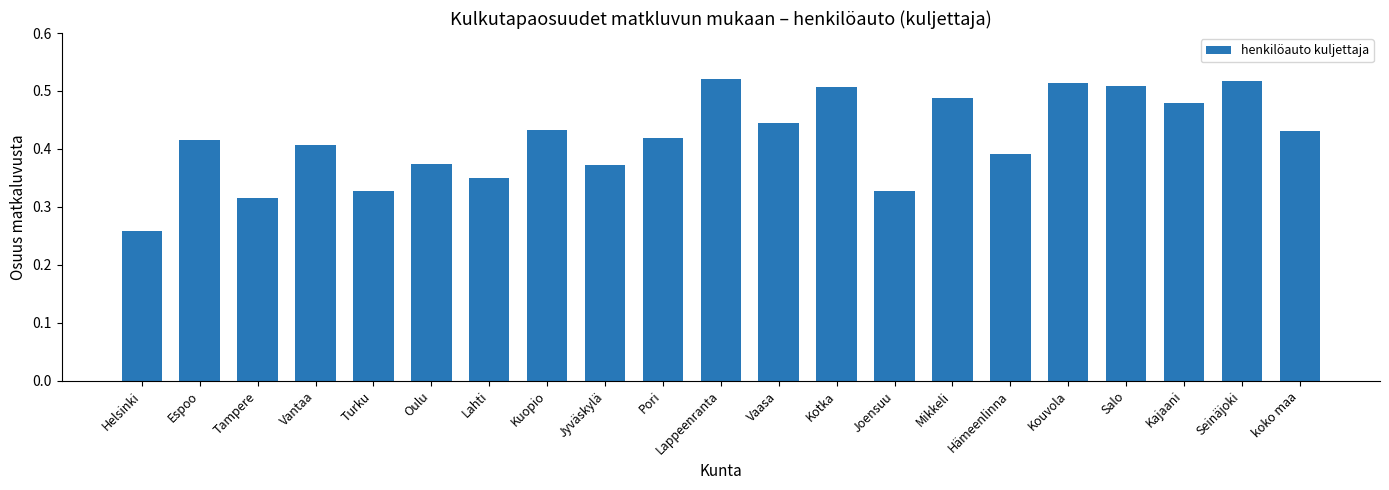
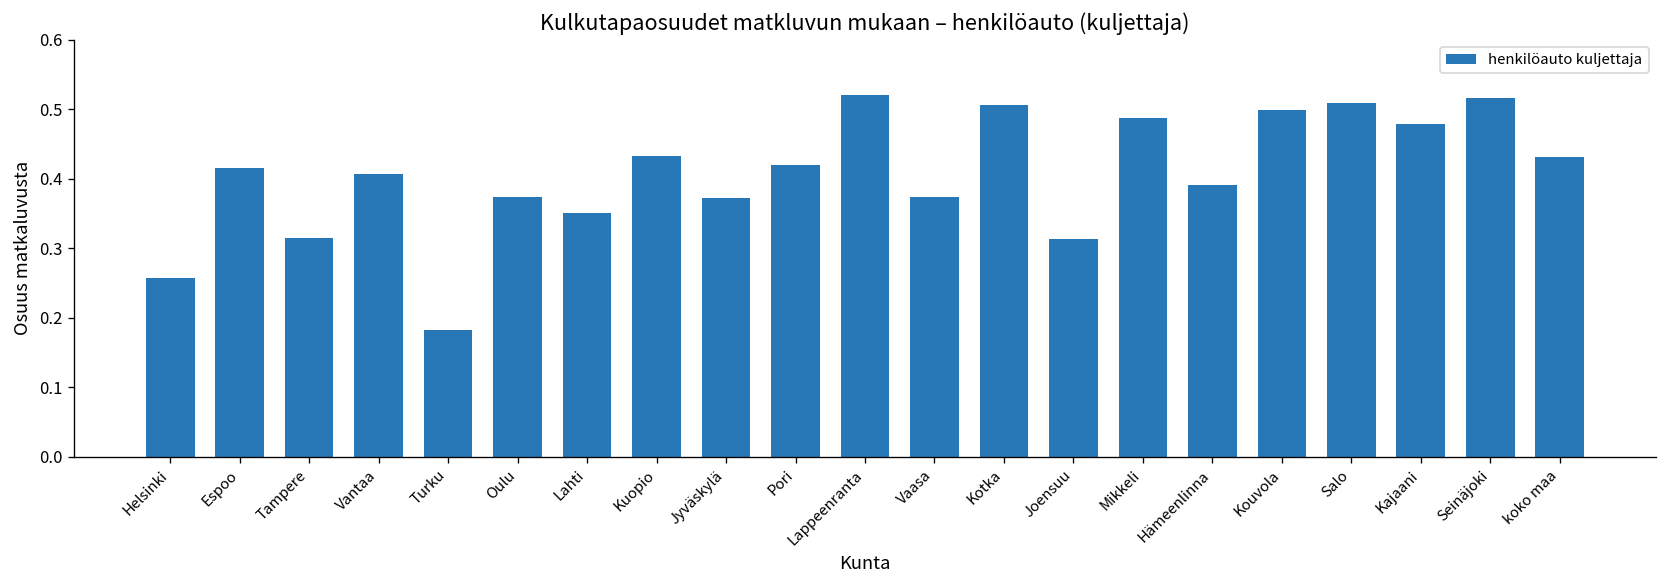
Turku: 0.33 -> 0.18
Vaasa: 0.44 -> 0.37
Joensuu: 0.33 -> 0.31
Kouvola: 0.51 -> 0.50
